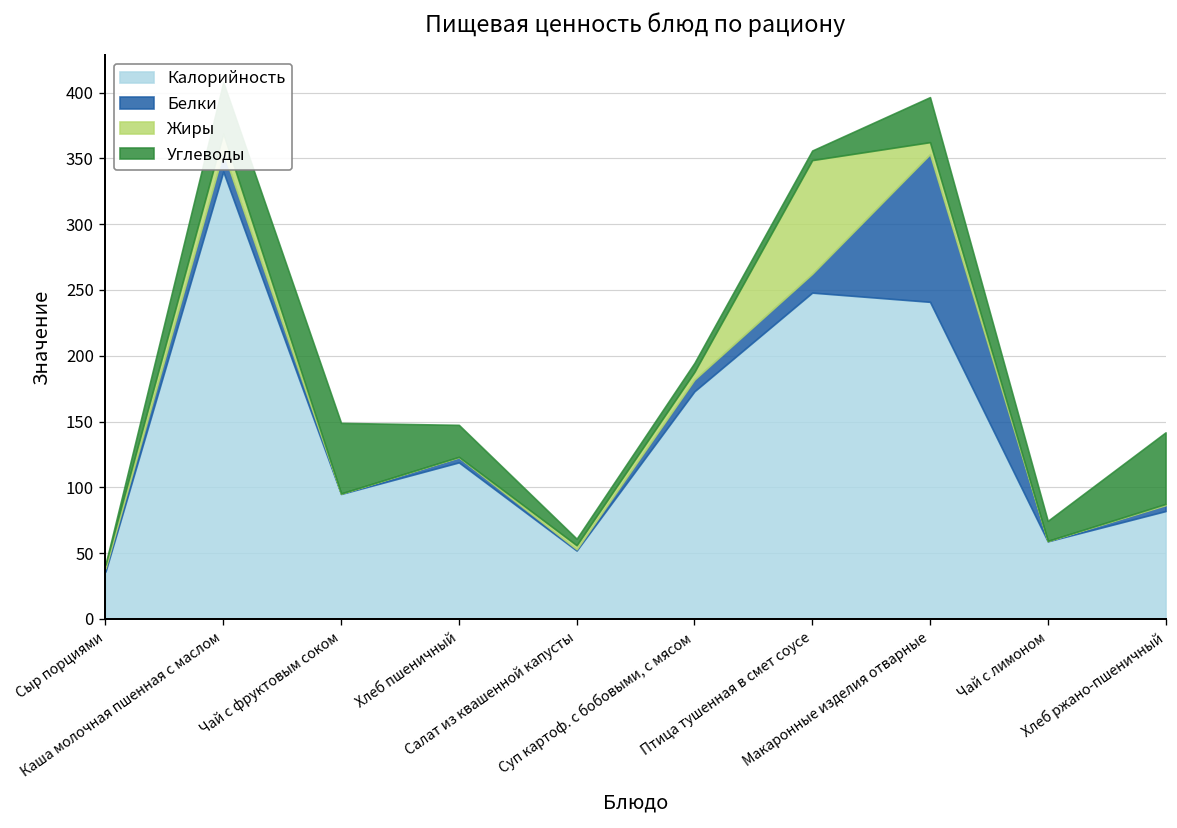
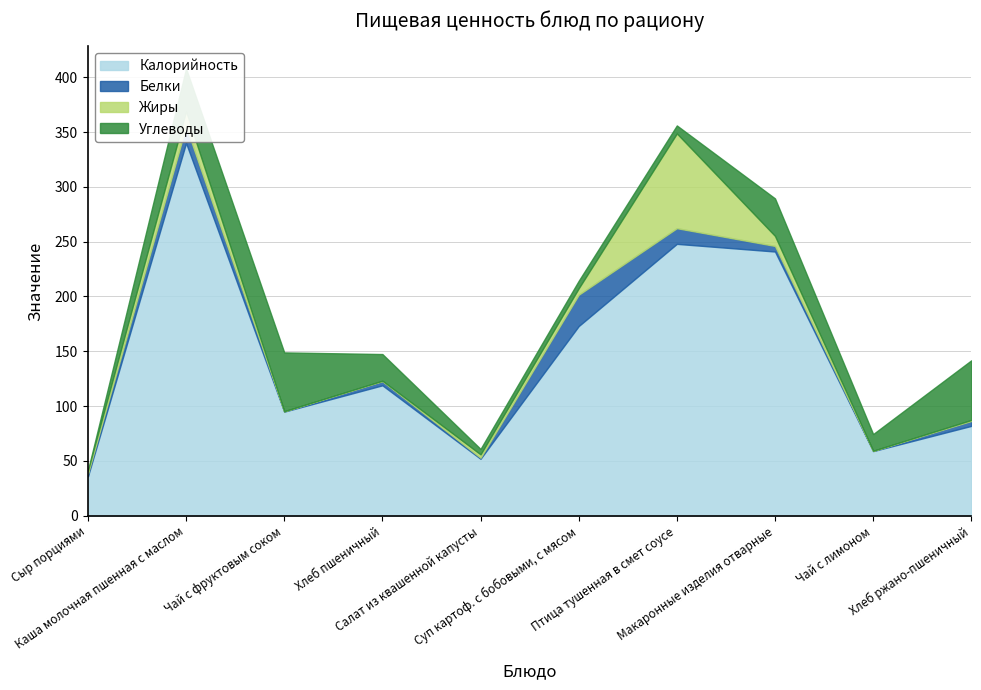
Белки, Суп картоф. с бобовыми, с мясом: 9 -> 29
Белки, Макаронные изделия отварные: 112 -> 5
